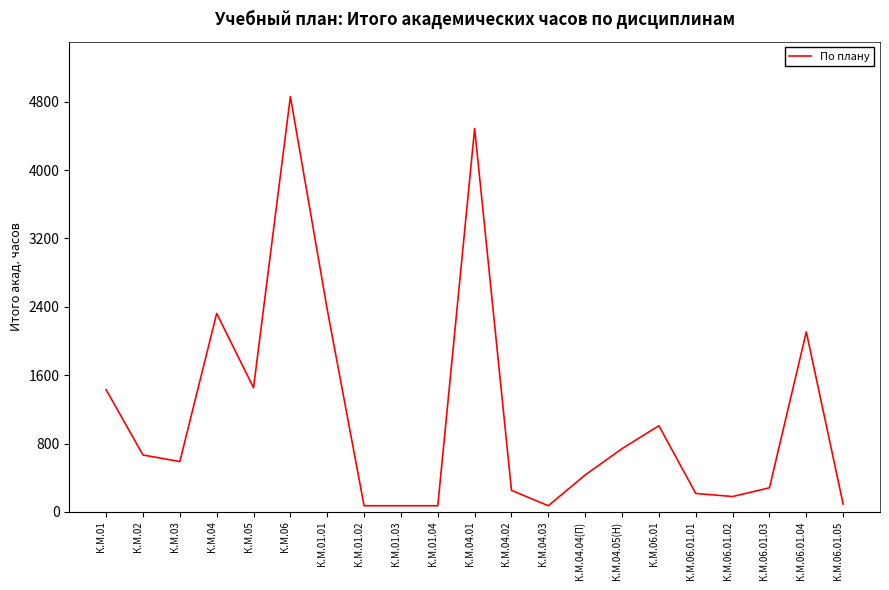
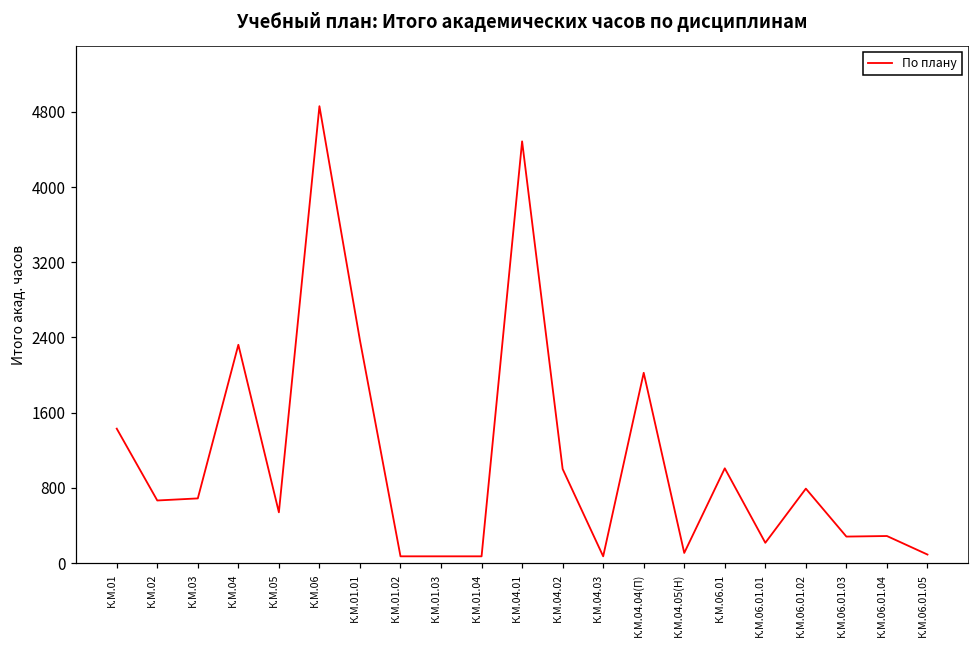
К.М.03: 600 -> 700
К.М.05: 1500 -> 500
К.М.04.02: 300 -> 1000
К.М.04.04(П): 400 -> 2000
К.М.04.05(Н): 700 -> 100
К.М.06.01.02: 200 -> 800
К.М.06.01.04: 2100 -> 300
